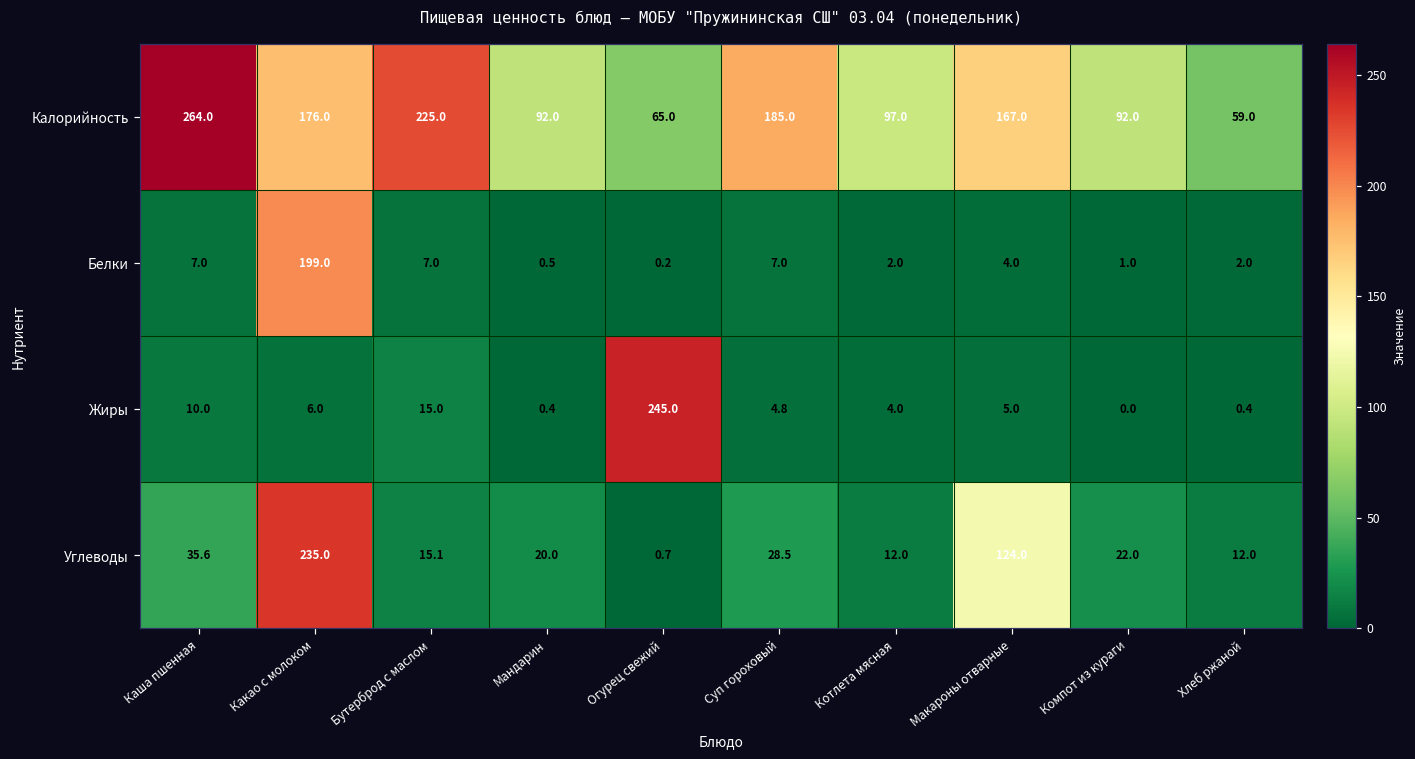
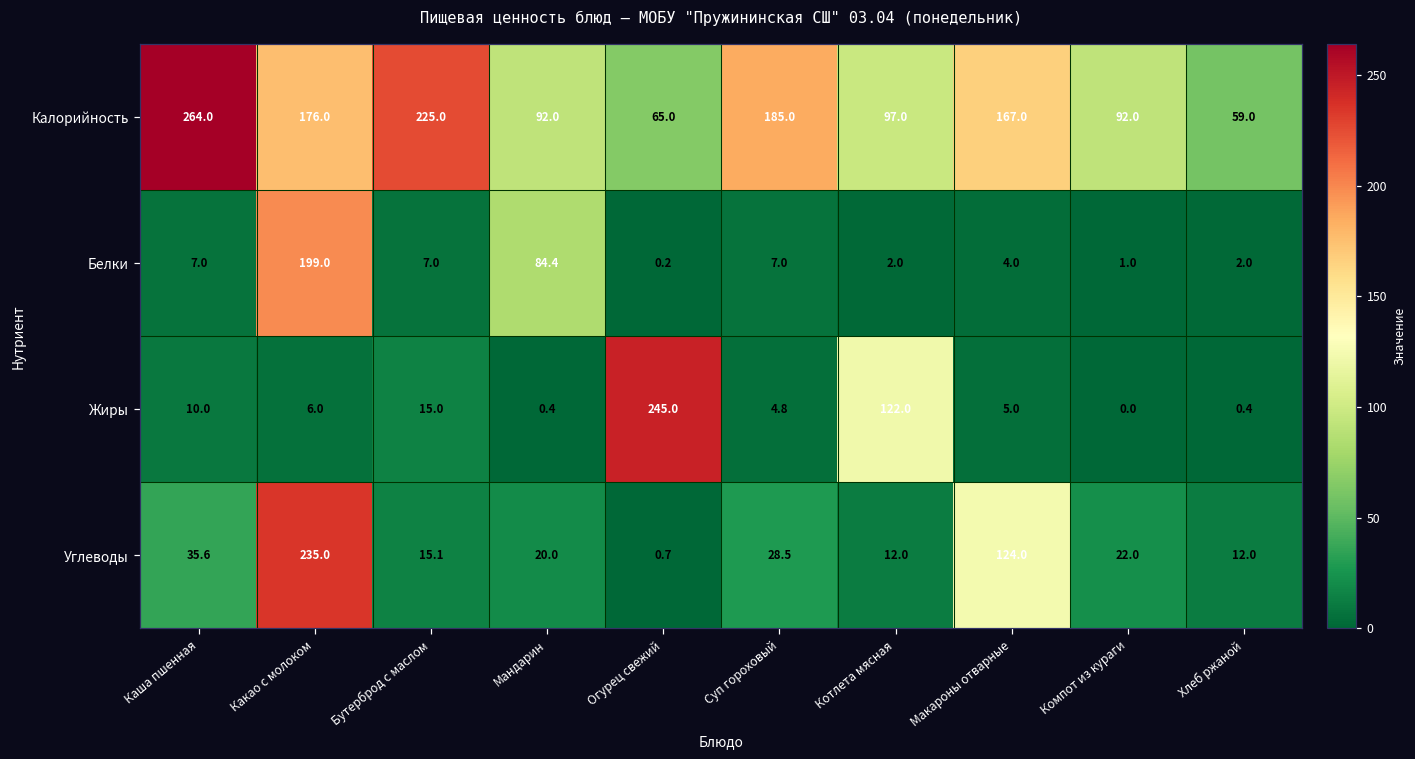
Белки, Мандарин: 0.5 -> 84.4
Жиры, Котлета мясная: 4.0 -> 122.0
